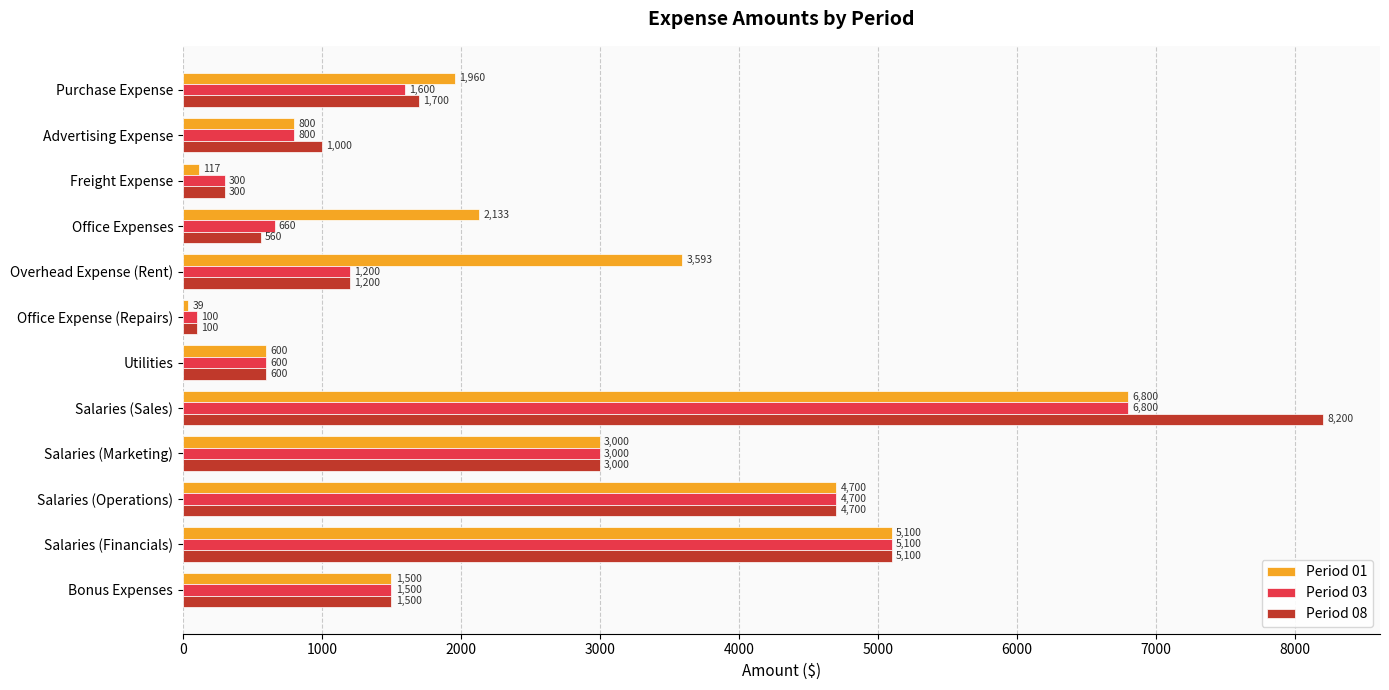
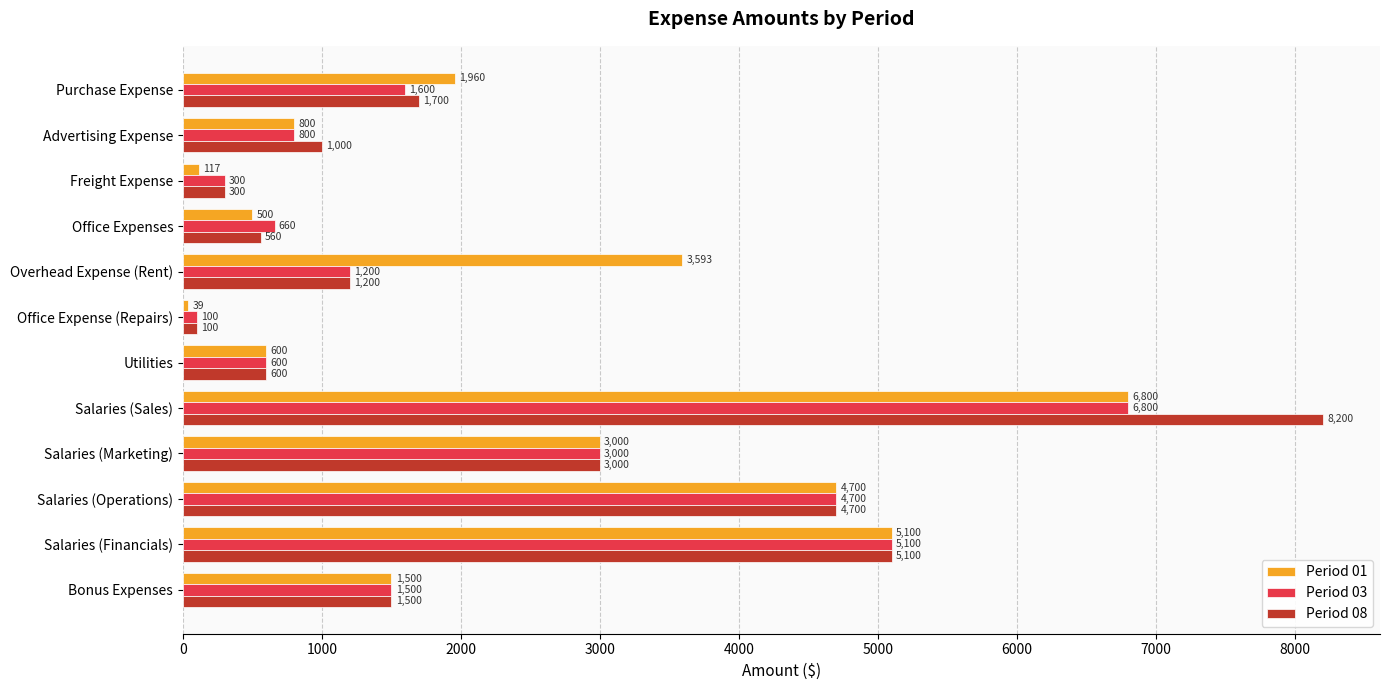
Period 01, Office Expenses: 2,133 -> 500
